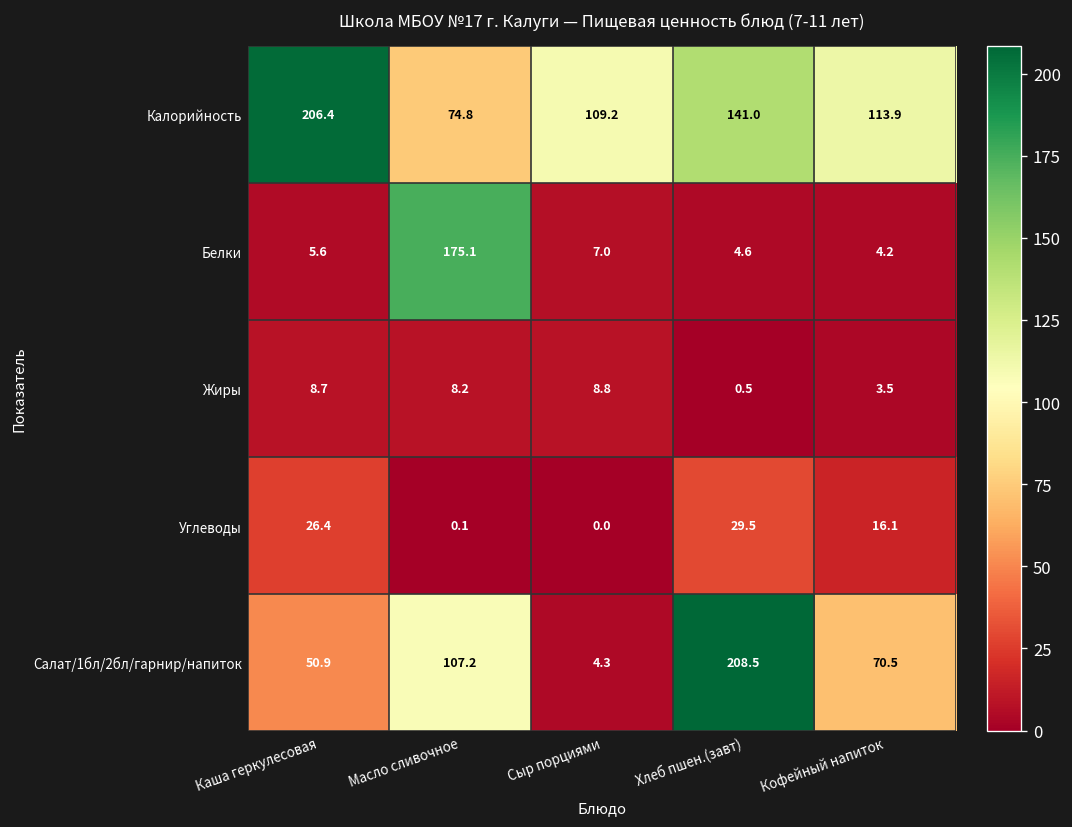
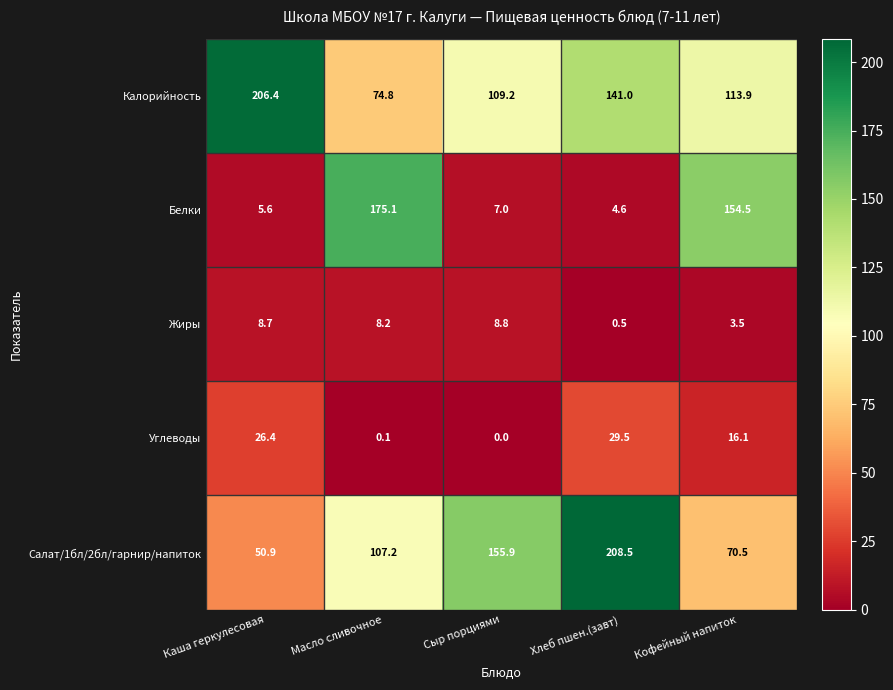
Белки, Кофейный напиток: 4.2 -> 154.5
Салат/1бл/2бл/гарнир/напиток, Сыр порциями: 4.3 -> 155.9
